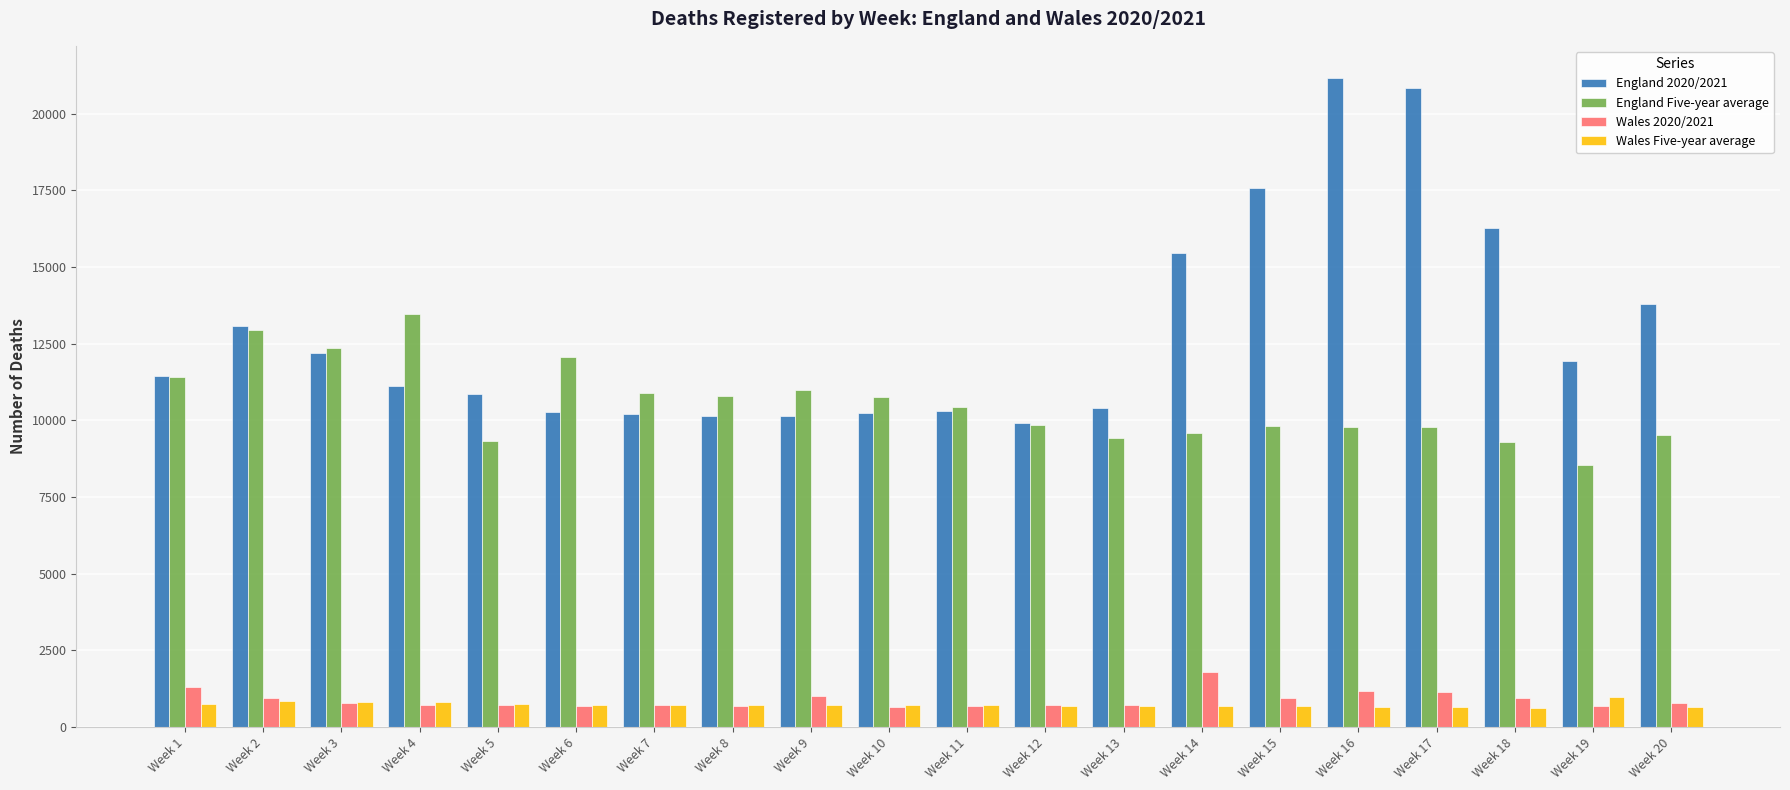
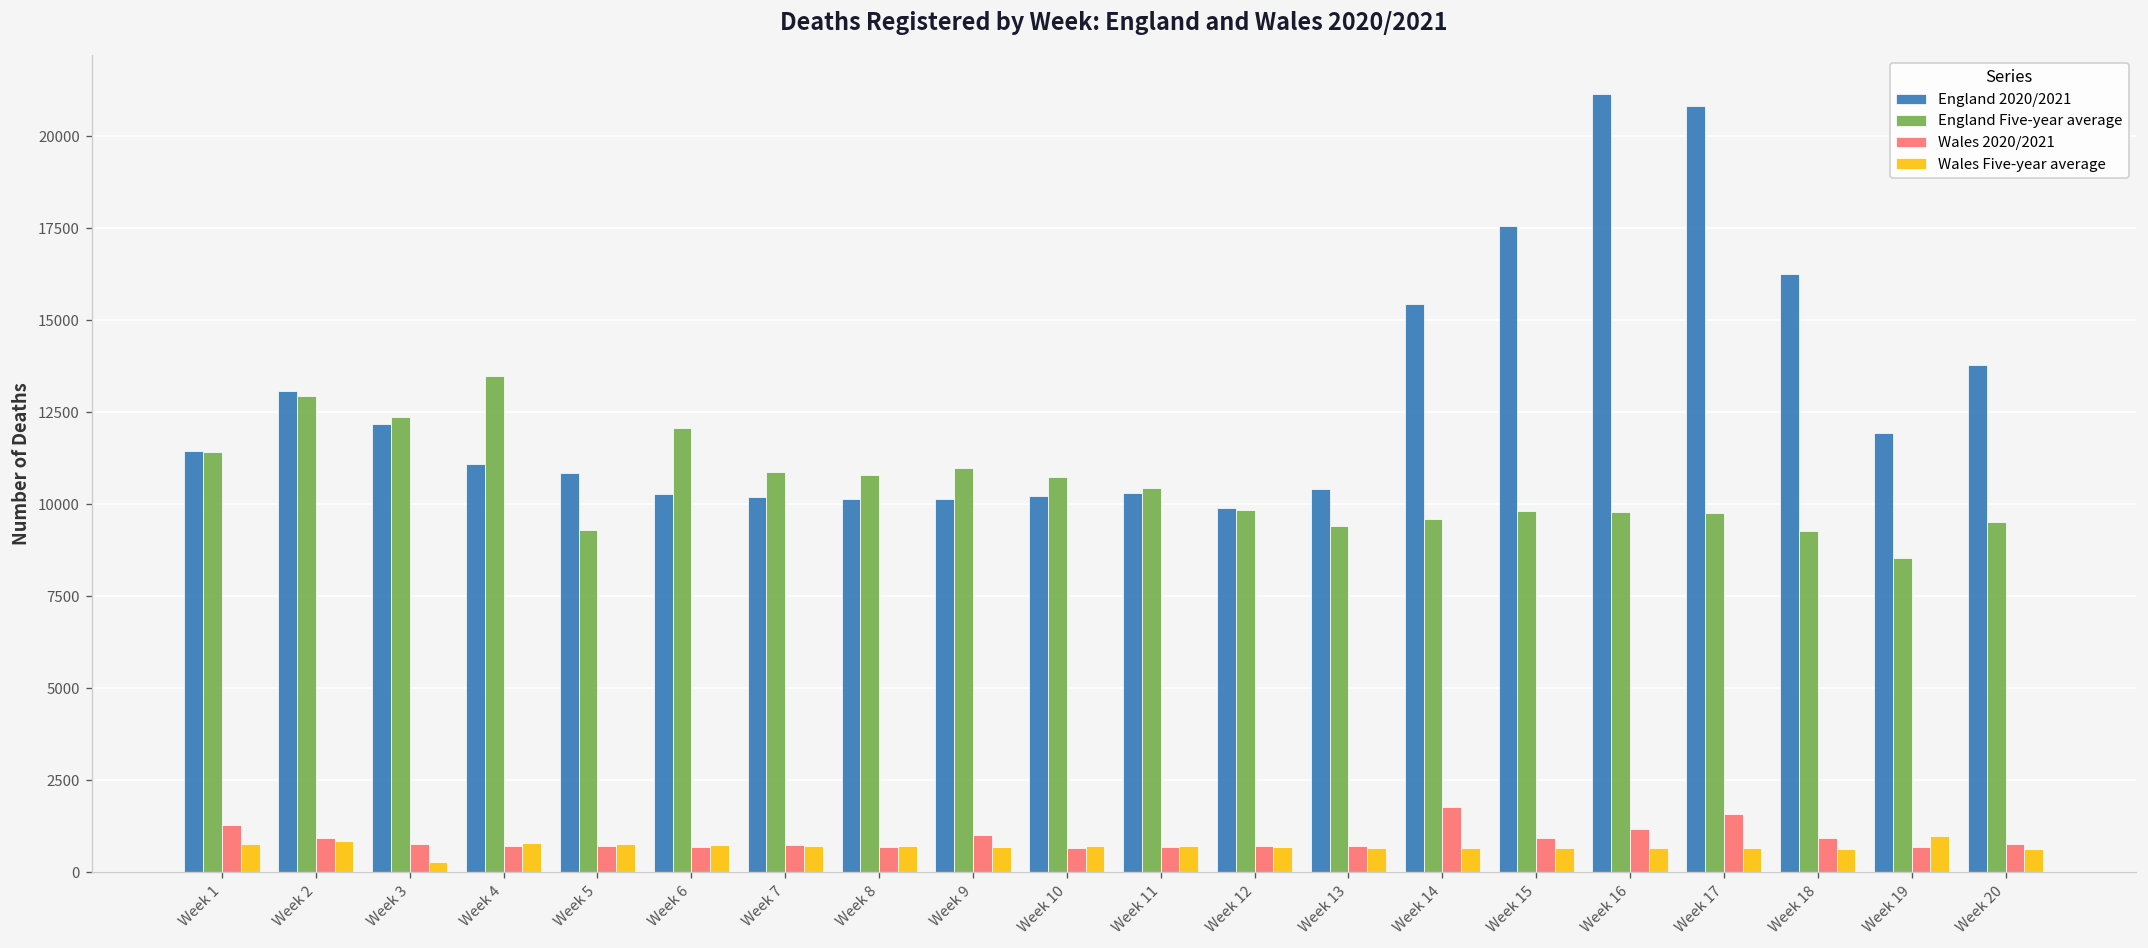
Wales Five-year average, Week 3: 800 -> 300
Wales 2020/2021, Week 17: 1100 -> 1600
